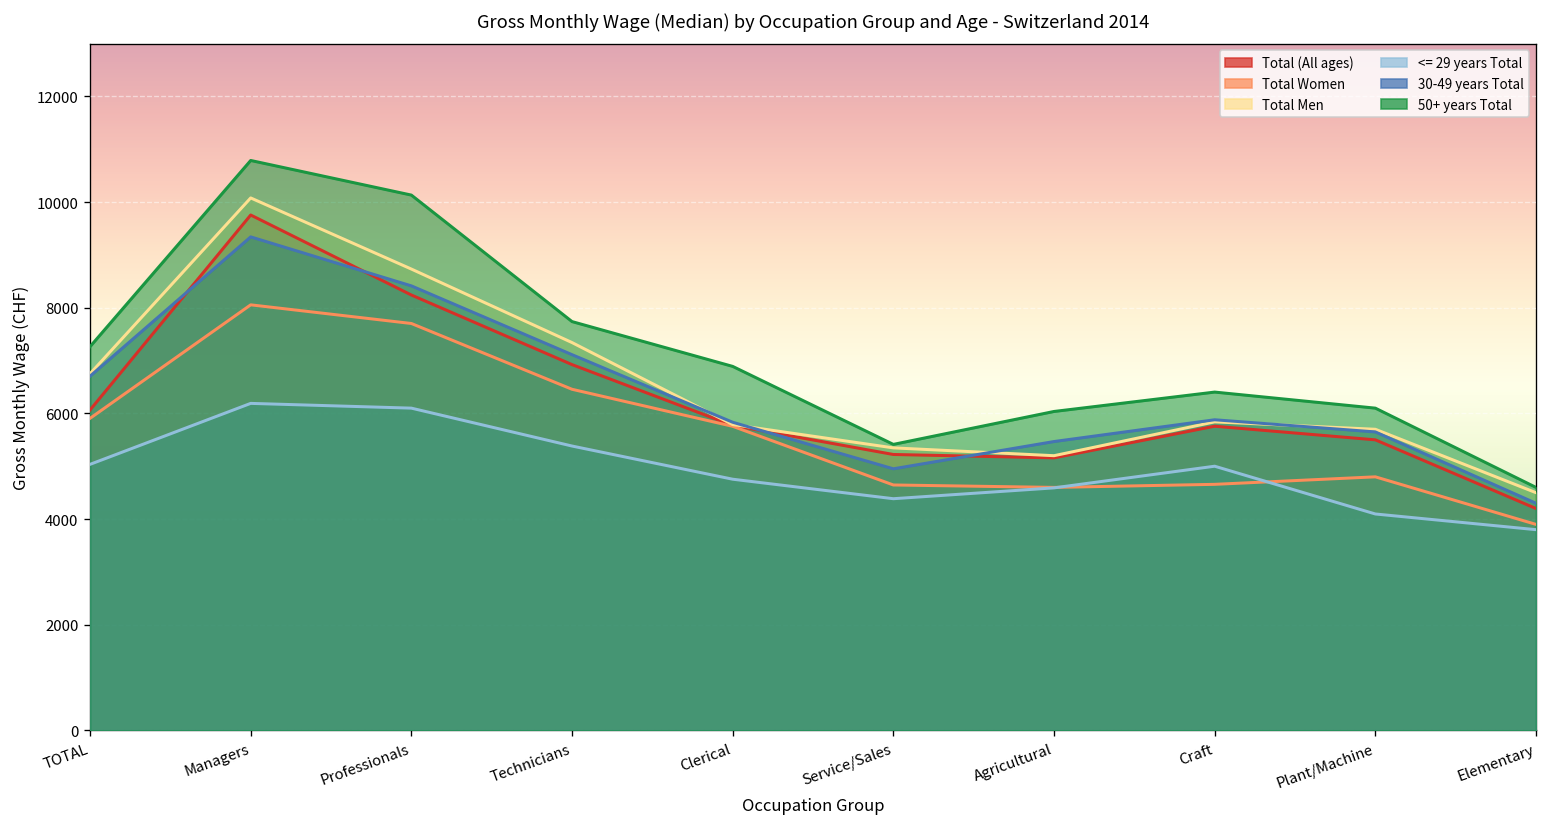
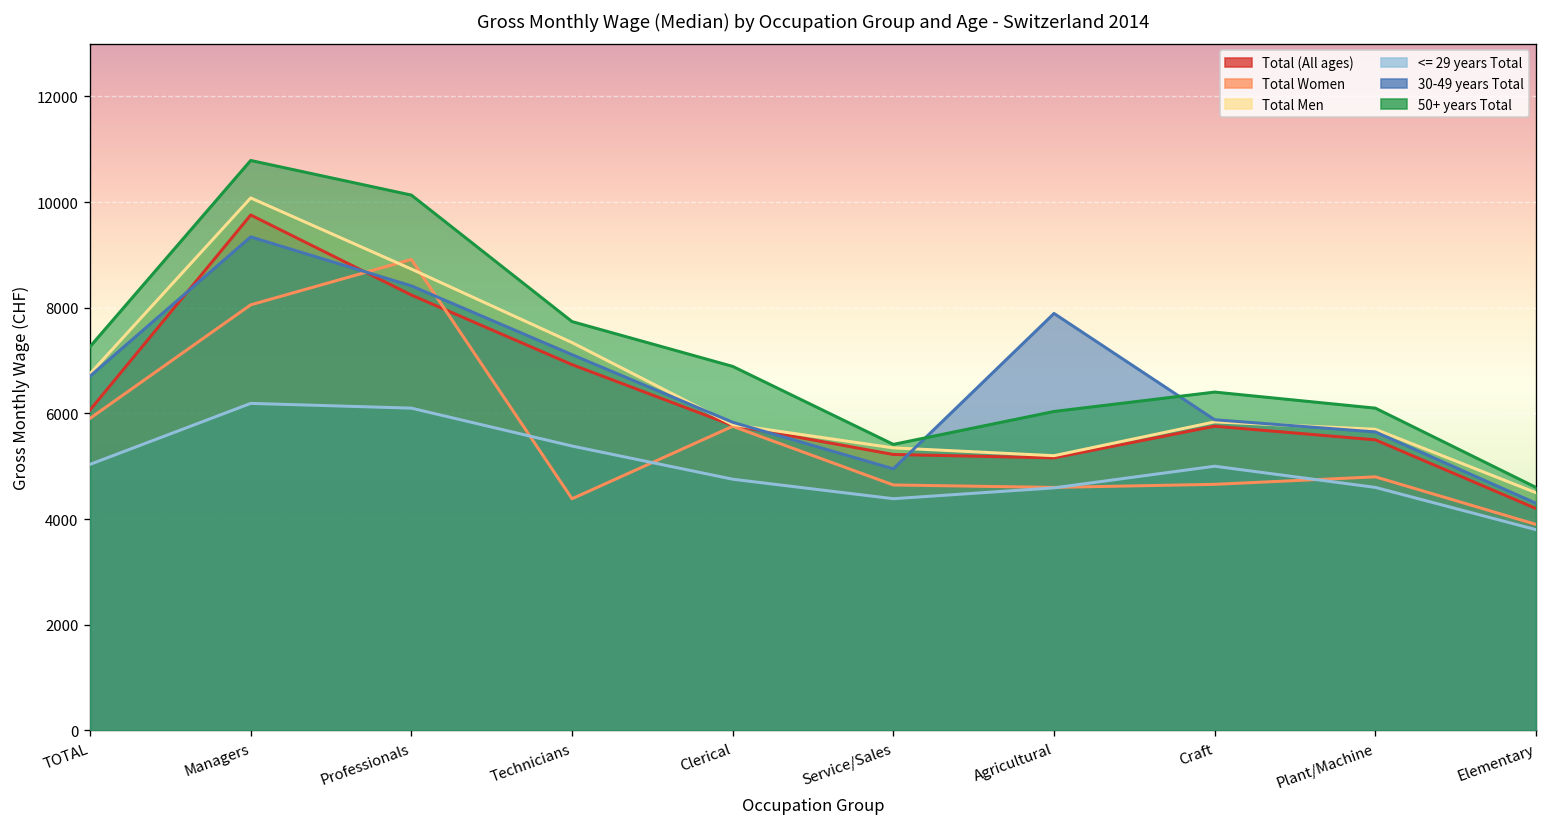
Total Women, Professionals: 7700 -> 8900
Total Women, Technicians: 6500 -> 4400
30-49 years Total, Agricultural: 5500 -> 7900
<= 29 years Total, Plant/Machine: 4100 -> 4600
